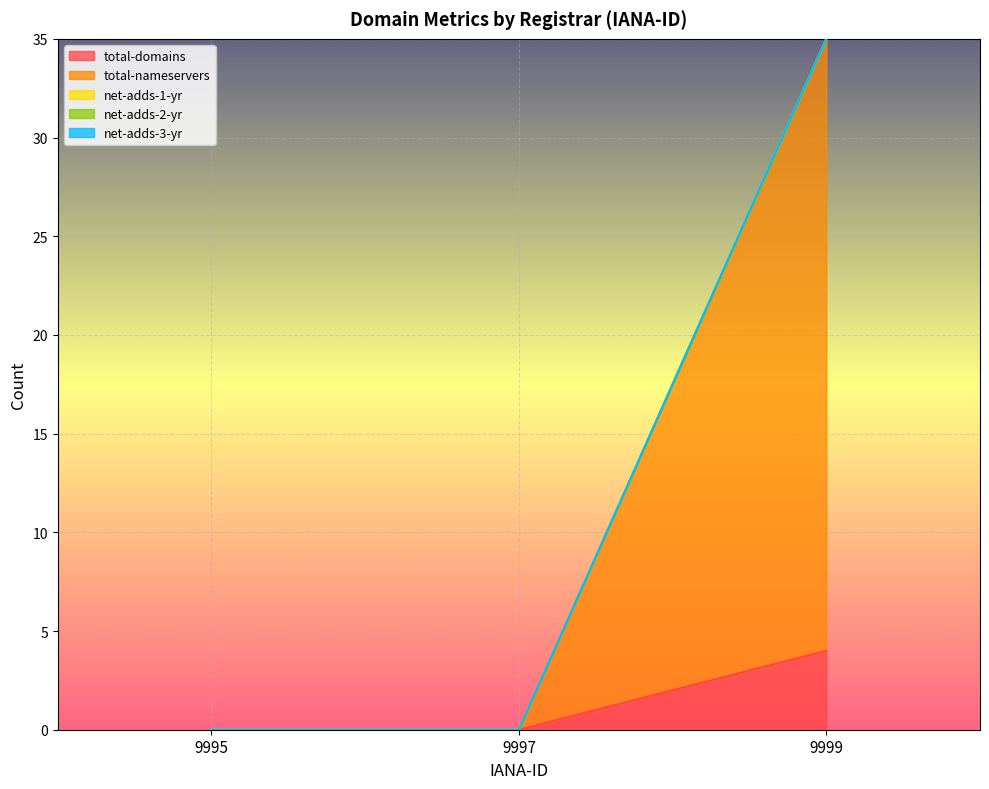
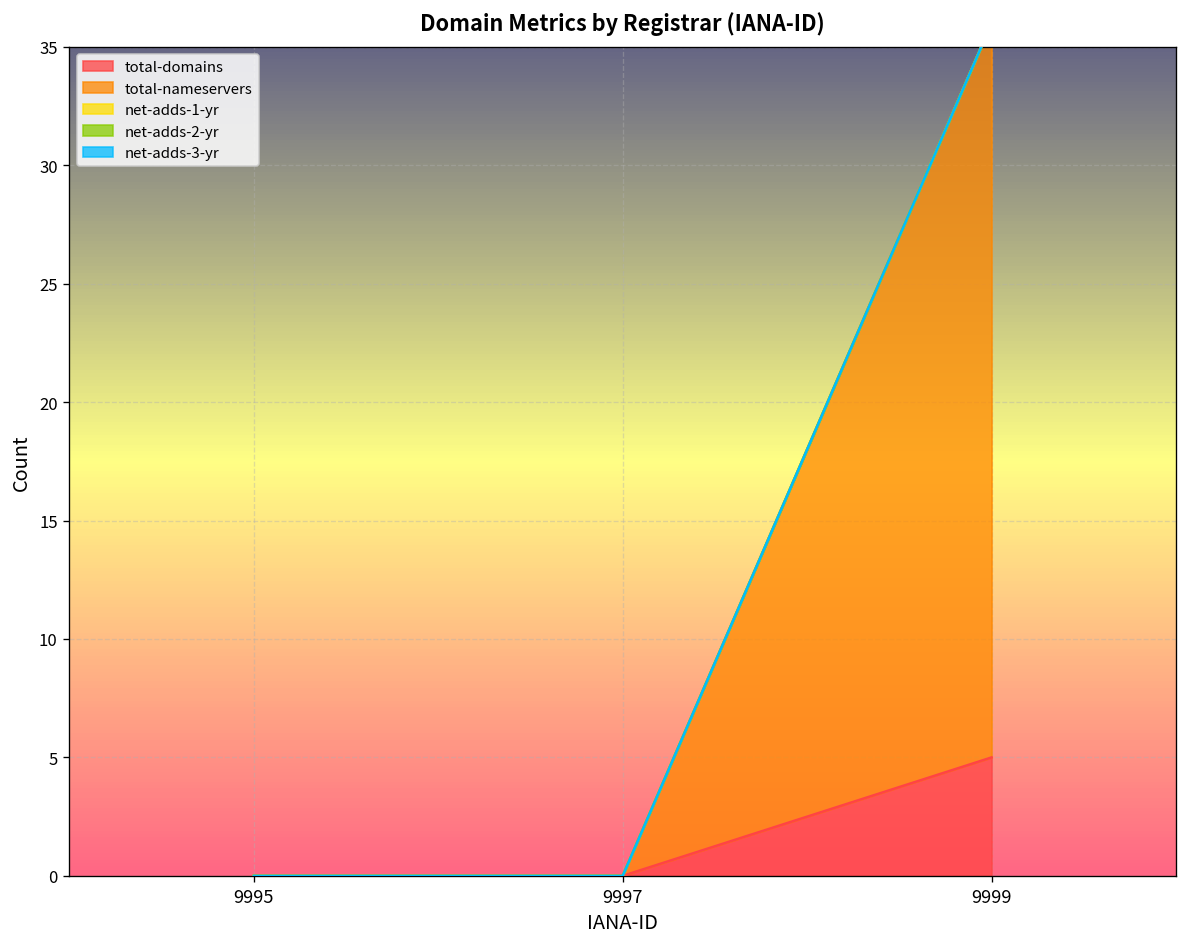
total-domains, 9999: 4 -> 5
